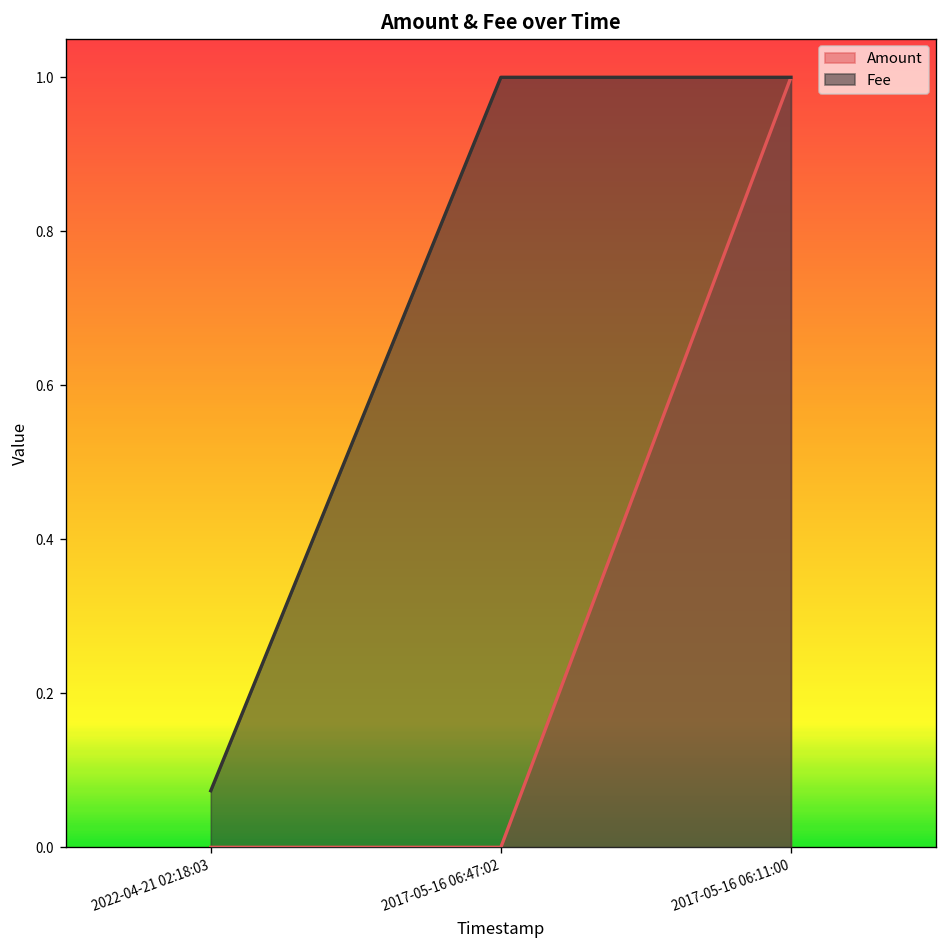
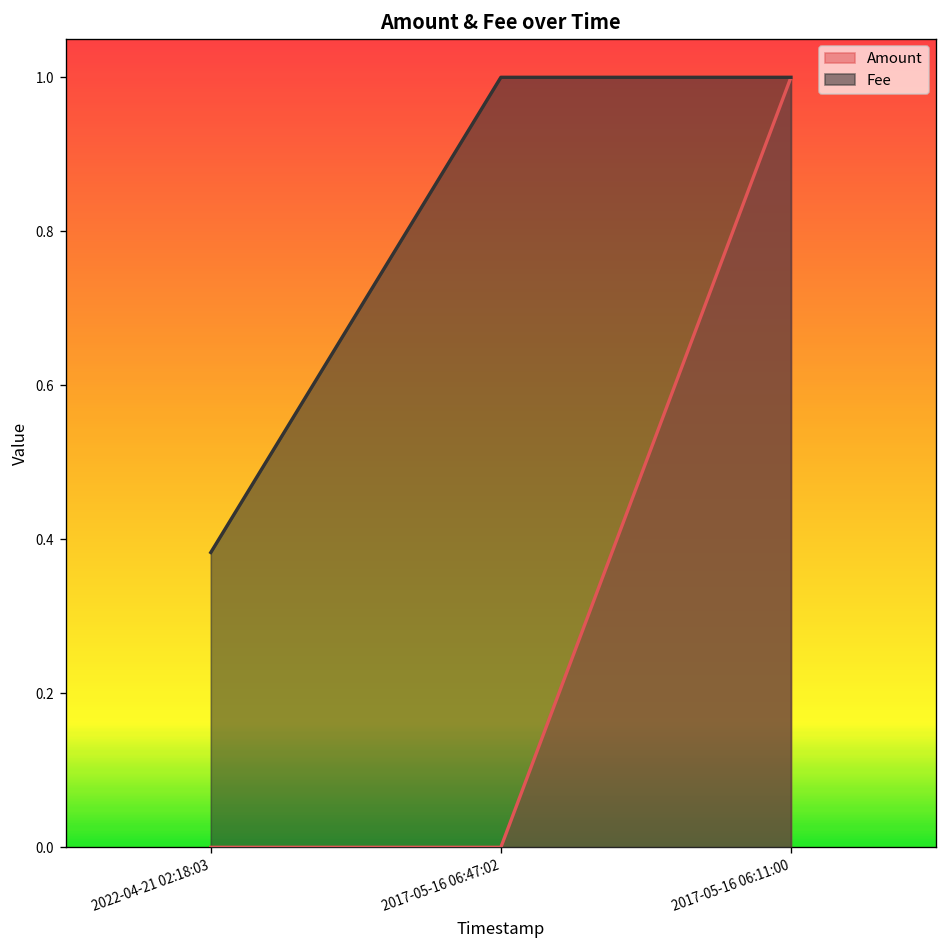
Fee, 2022-04-21 02:18:03: 0.07 -> 0.38
